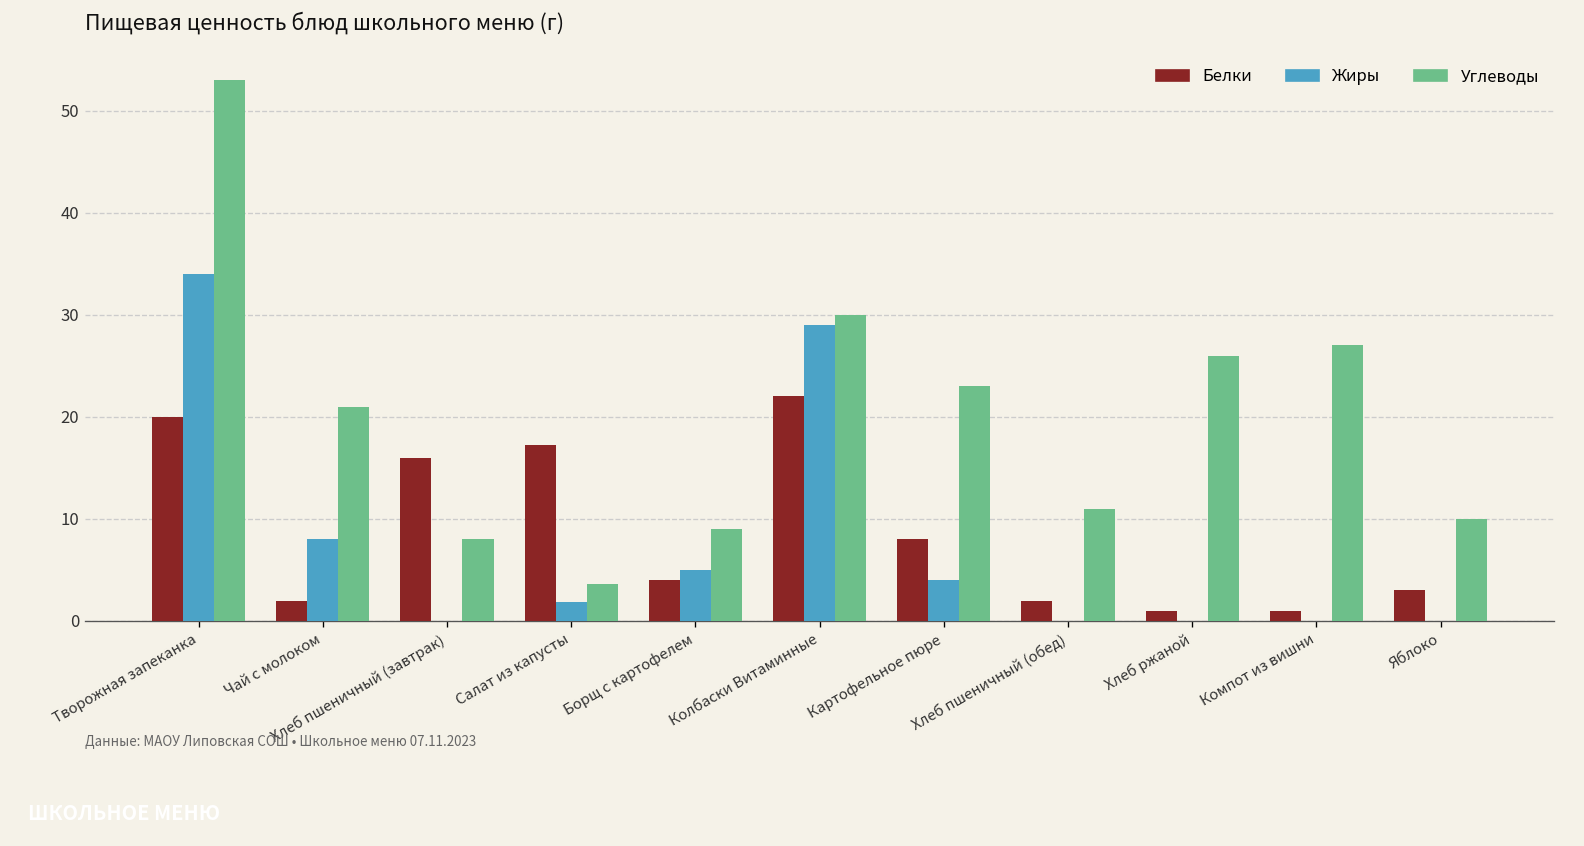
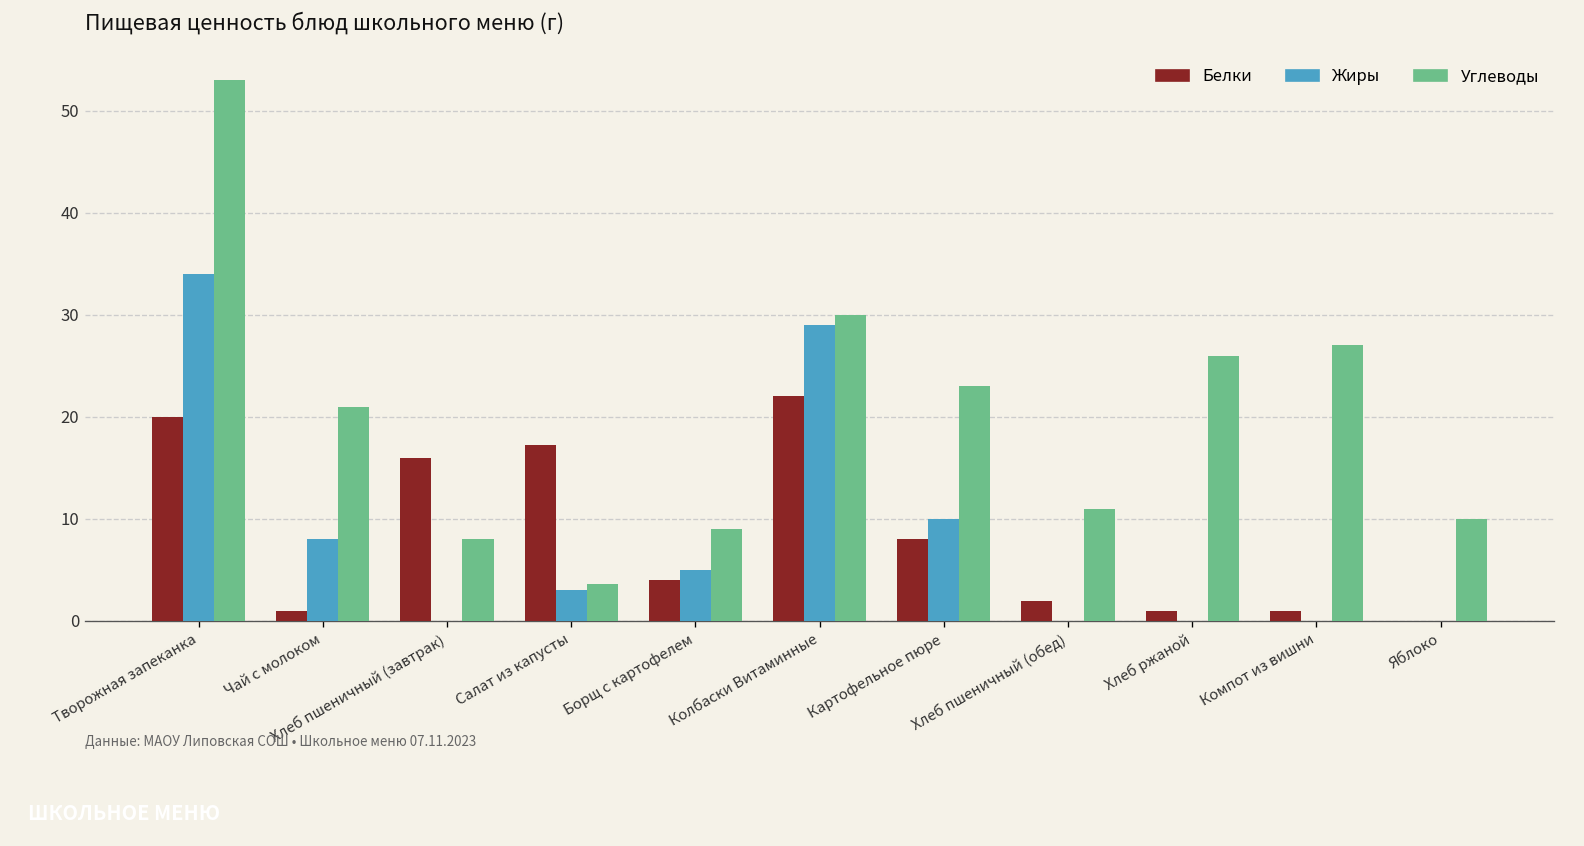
Белки, Чай с молоком: 2 -> 1
Жиры, Салат из капусты: 2 -> 3
Жиры, Картофельное пюре: 4 -> 10
Белки, Яблоко: 3 -> 0
